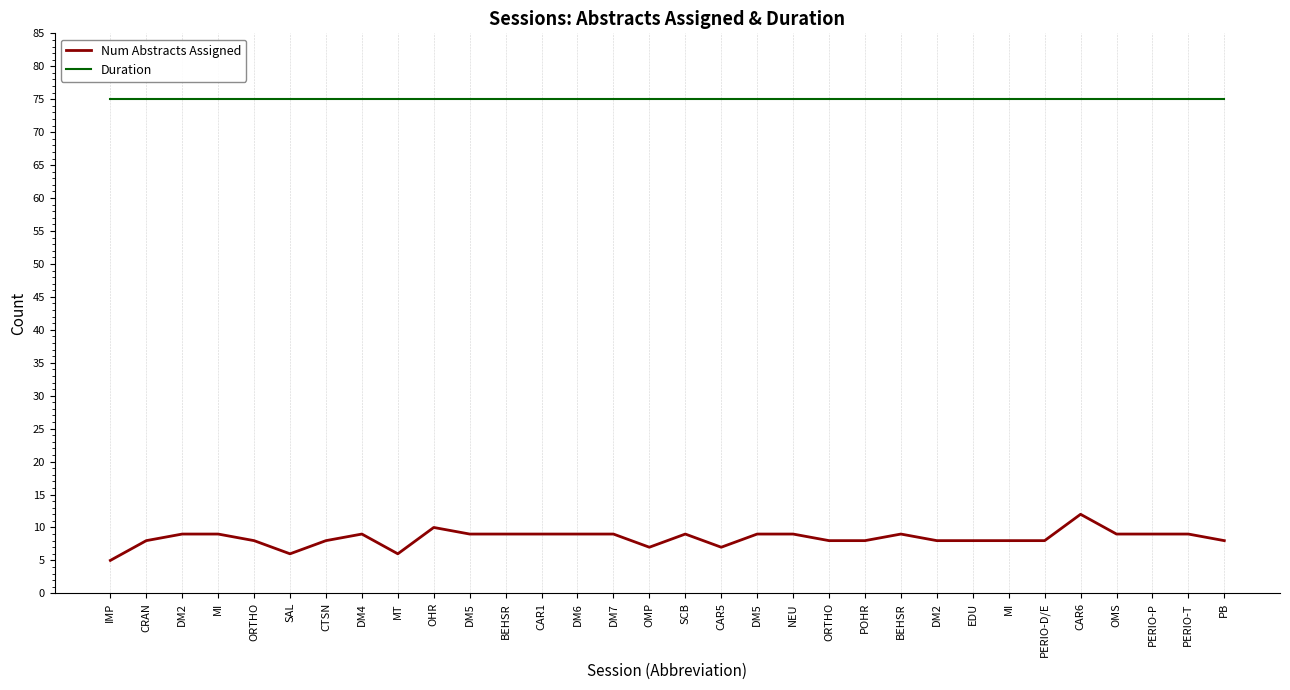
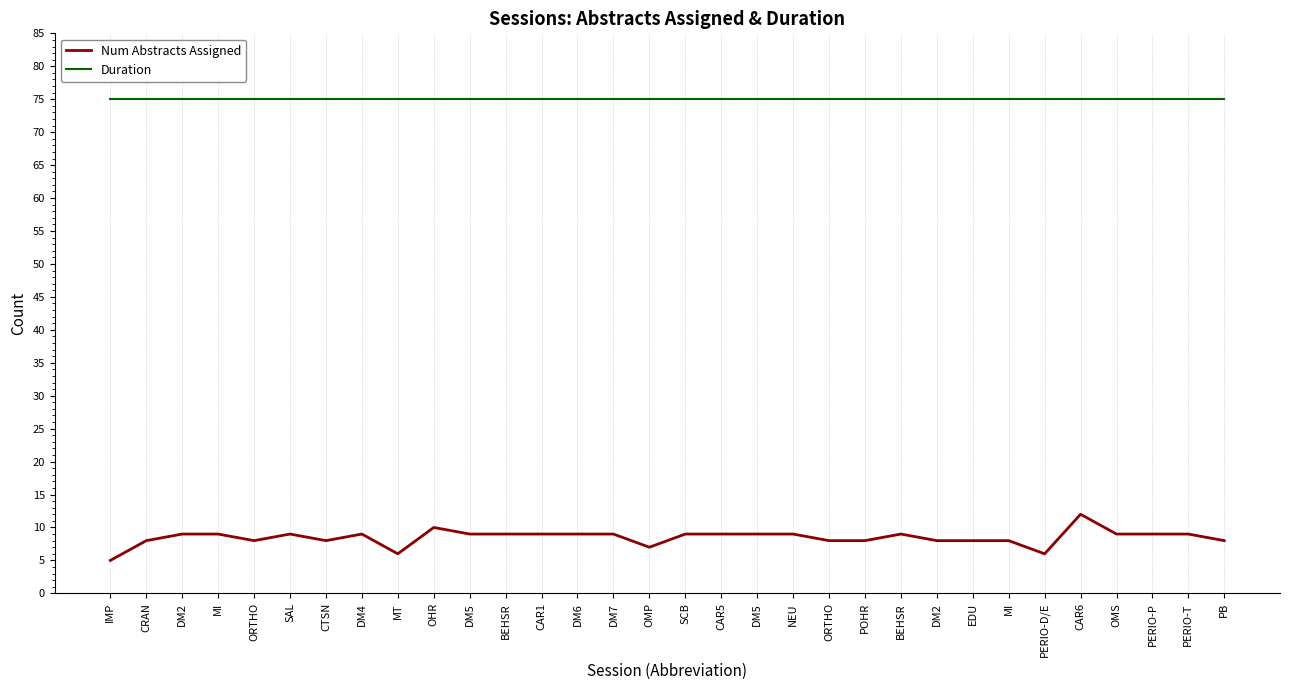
Num Abstracts Assigned, SAL: 6 -> 9
Num Abstracts Assigned, CAR5: 7 -> 9
Num Abstracts Assigned, PERIO-D/E: 8 -> 6
